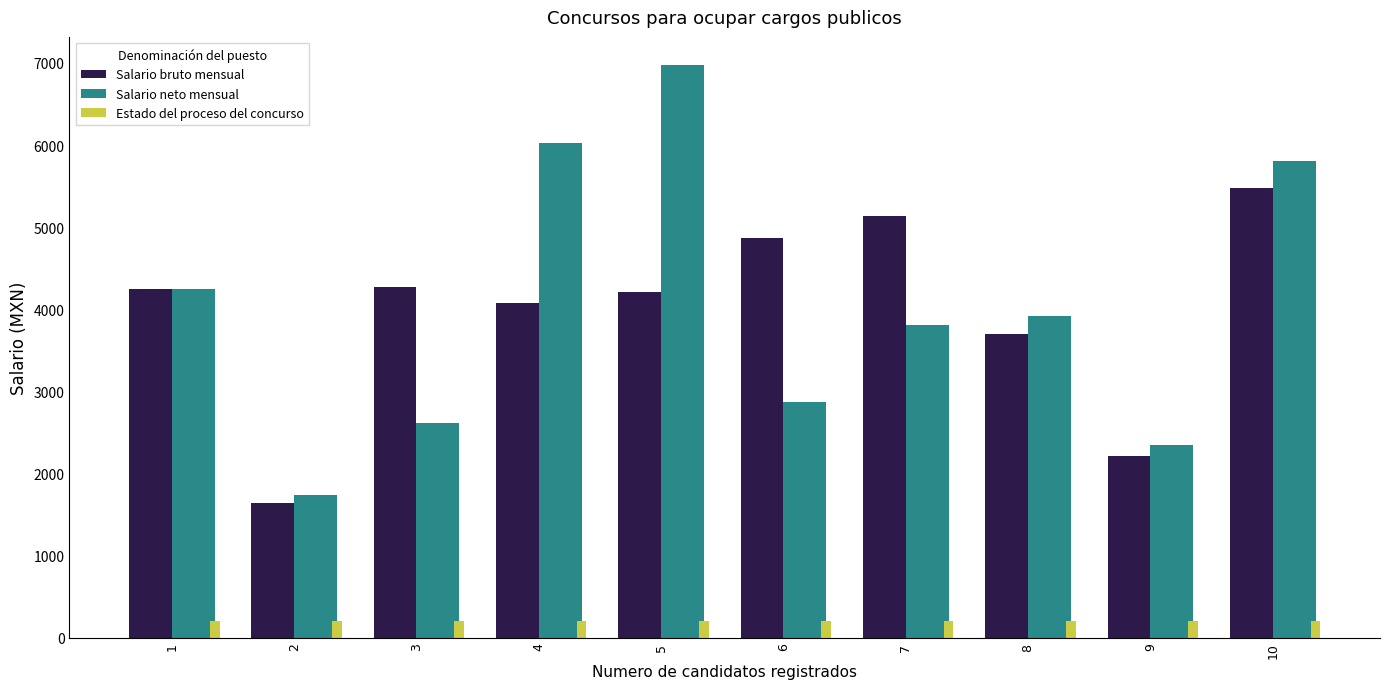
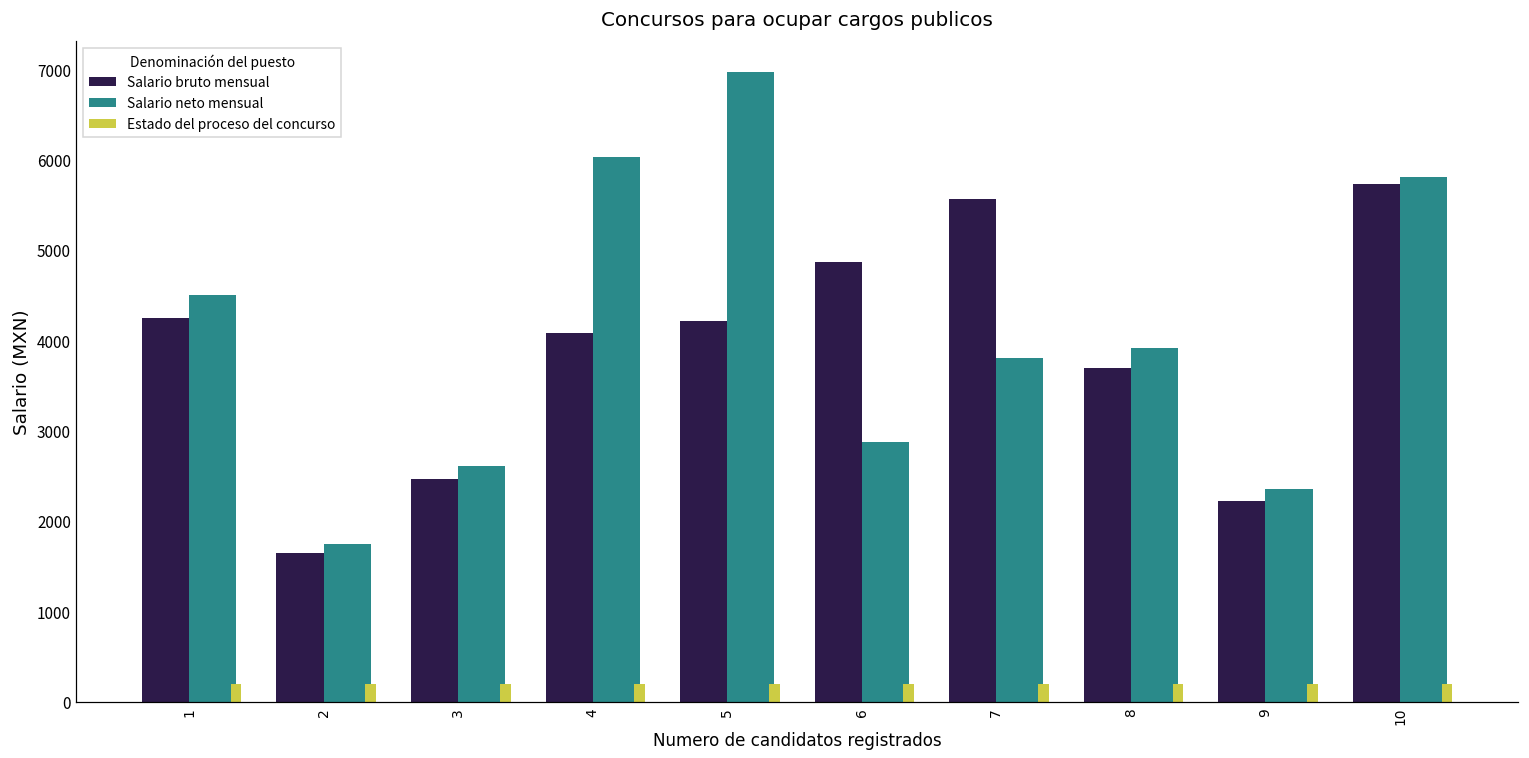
Salario neto mensual, 1: 4200 -> 4500
Salario bruto mensual, 3: 4300 -> 2500
Salario bruto mensual, 7: 5100 -> 5600
Salario bruto mensual, 10: 5500 -> 5700
